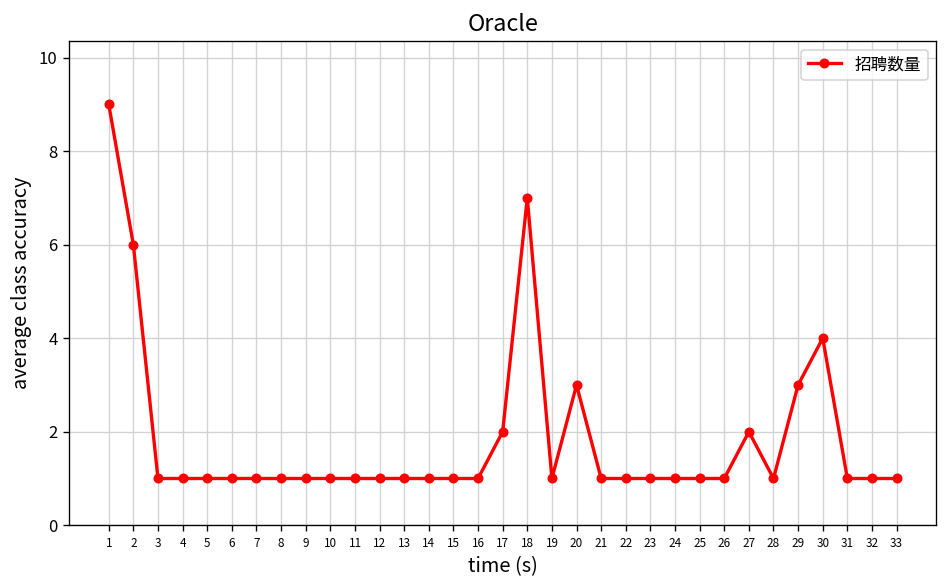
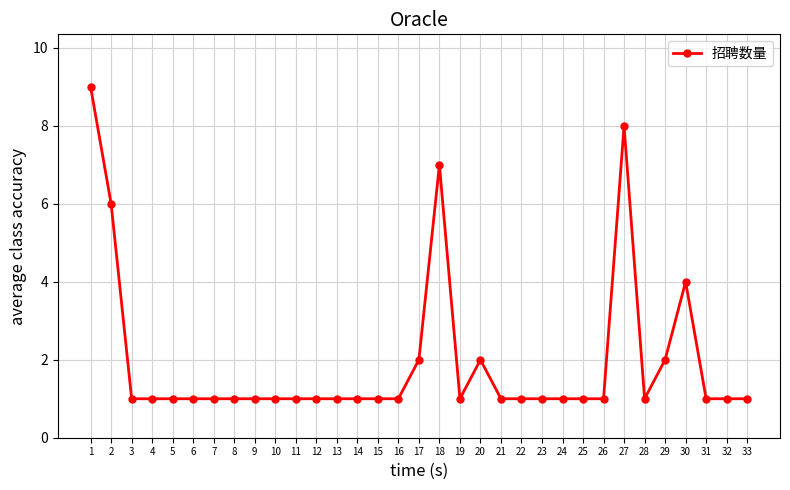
20: 3 -> 2
27: 2 -> 8
29: 3 -> 2
